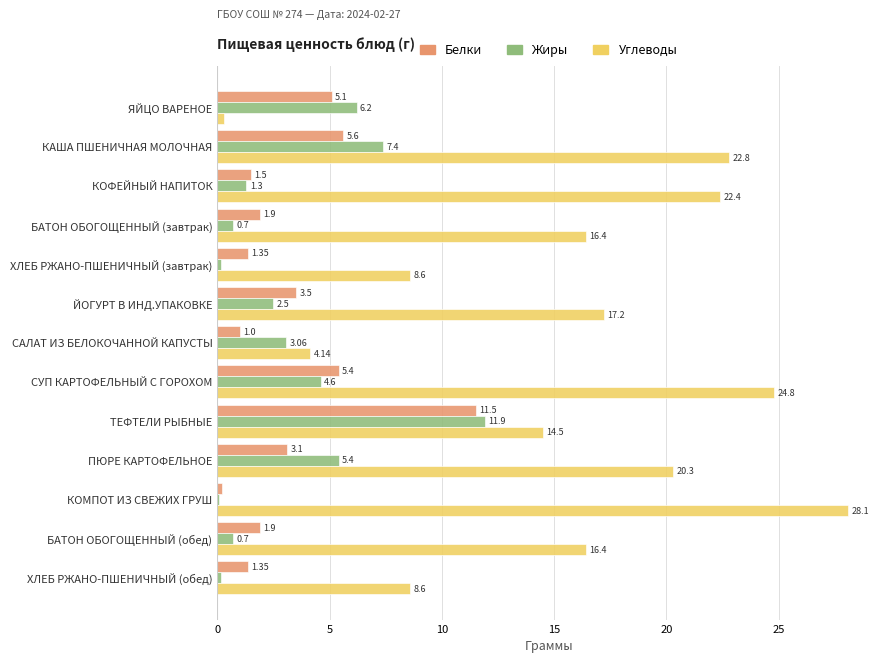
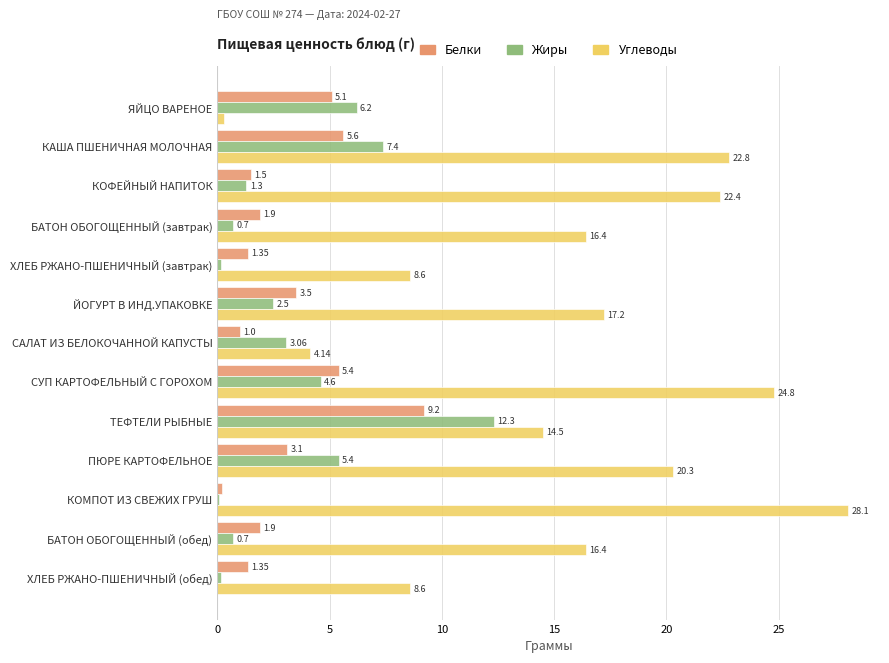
Белки, ТЕФТЕЛИ РЫБНЫЕ: 11.5 -> 9.2
Жиры, ТЕФТЕЛИ РЫБНЫЕ: 11.9 -> 12.3
